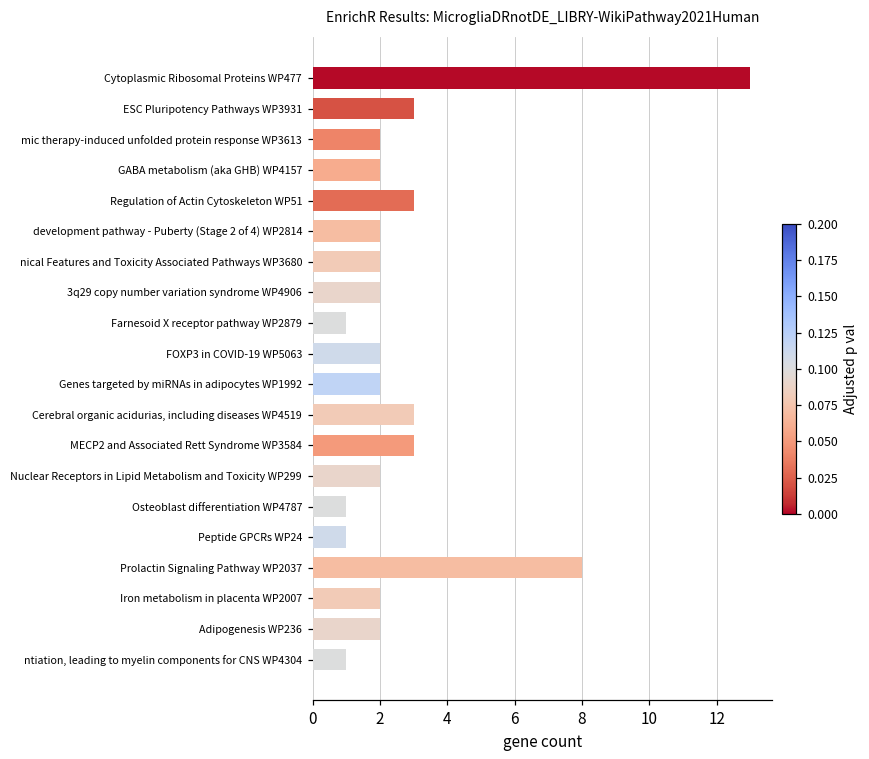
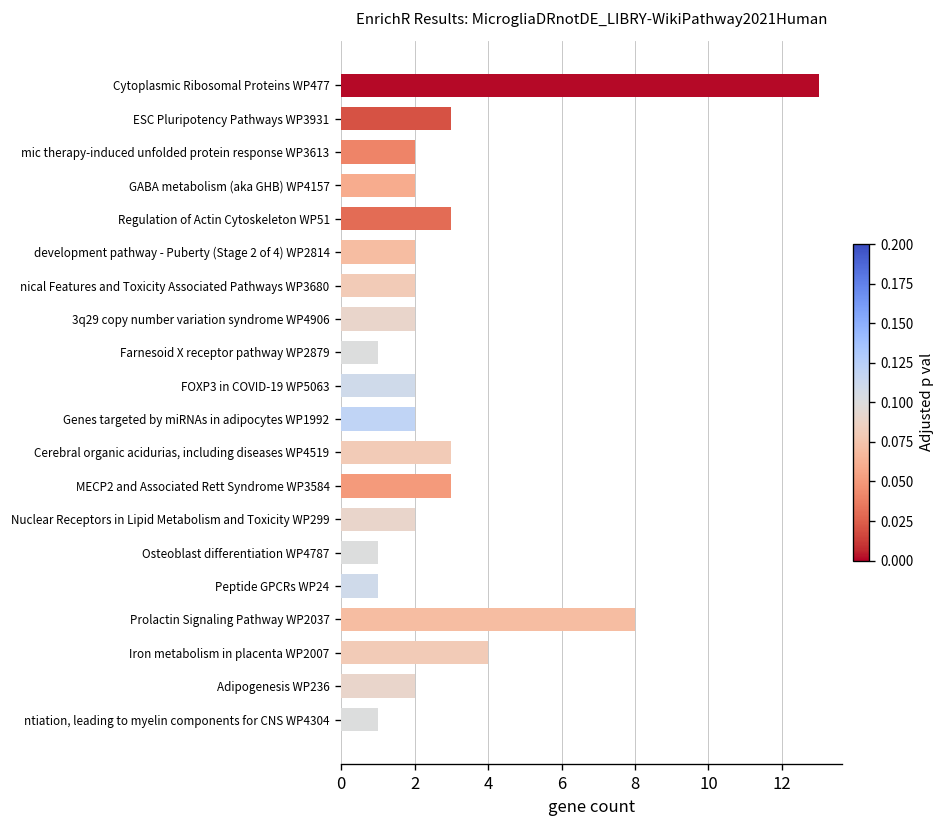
Iron metabolism in placenta WP2007: 2 -> 4
